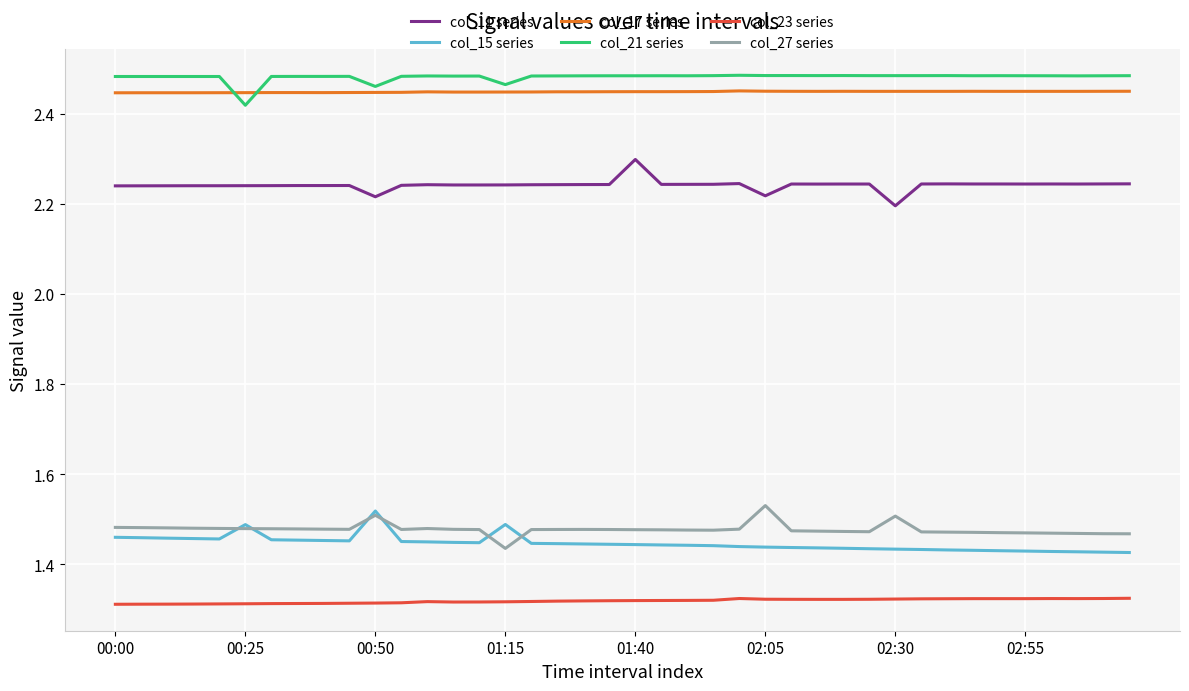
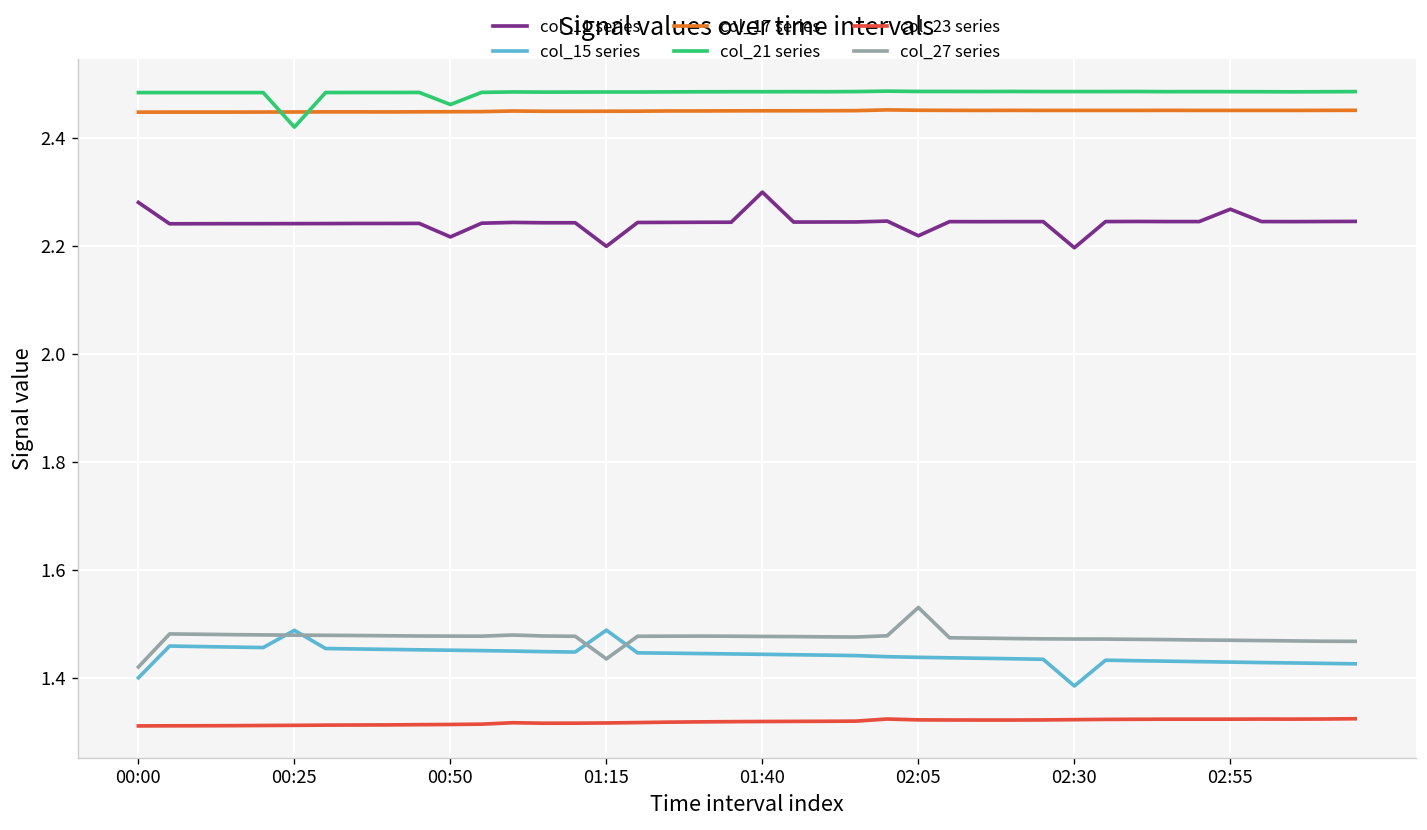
col_11 series, 00:00: 2.24 -> 2.28
col_15 series, 00:00: 1.46 -> 1.40
col_27 series, 00:00: 1.48 -> 1.42
col_15 series, 00:50: 1.52 -> 1.45
col_27 series, 00:50: 1.51 -> 1.48
col_11 series, 01:15: 2.24 -> 2.20
col_21 series, 01:15: 2.47 -> 2.48
col_15 series, 02:30: 1.43 -> 1.39
col_27 series, 02:30: 1.51 -> 1.47
col_11 series, 02:55: 2.24 -> 2.27
